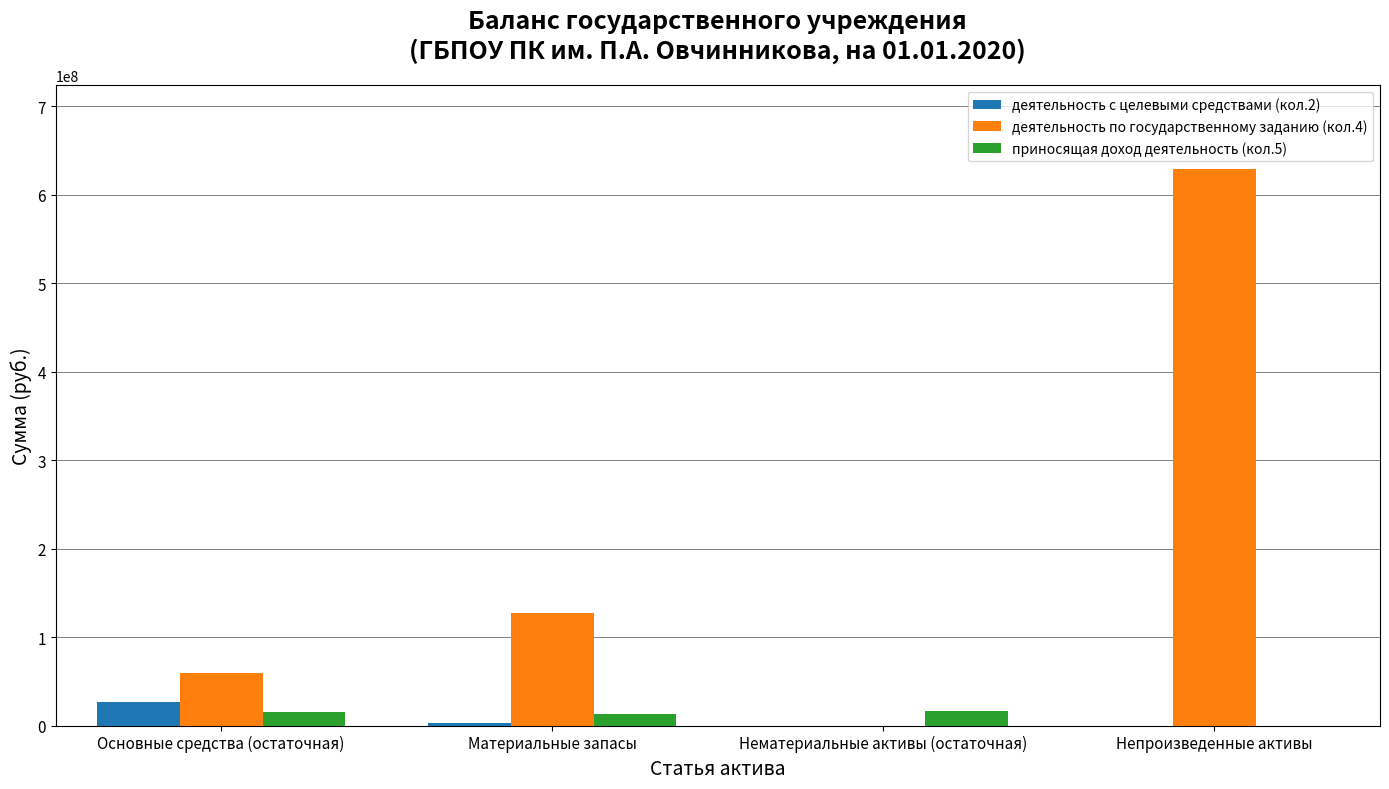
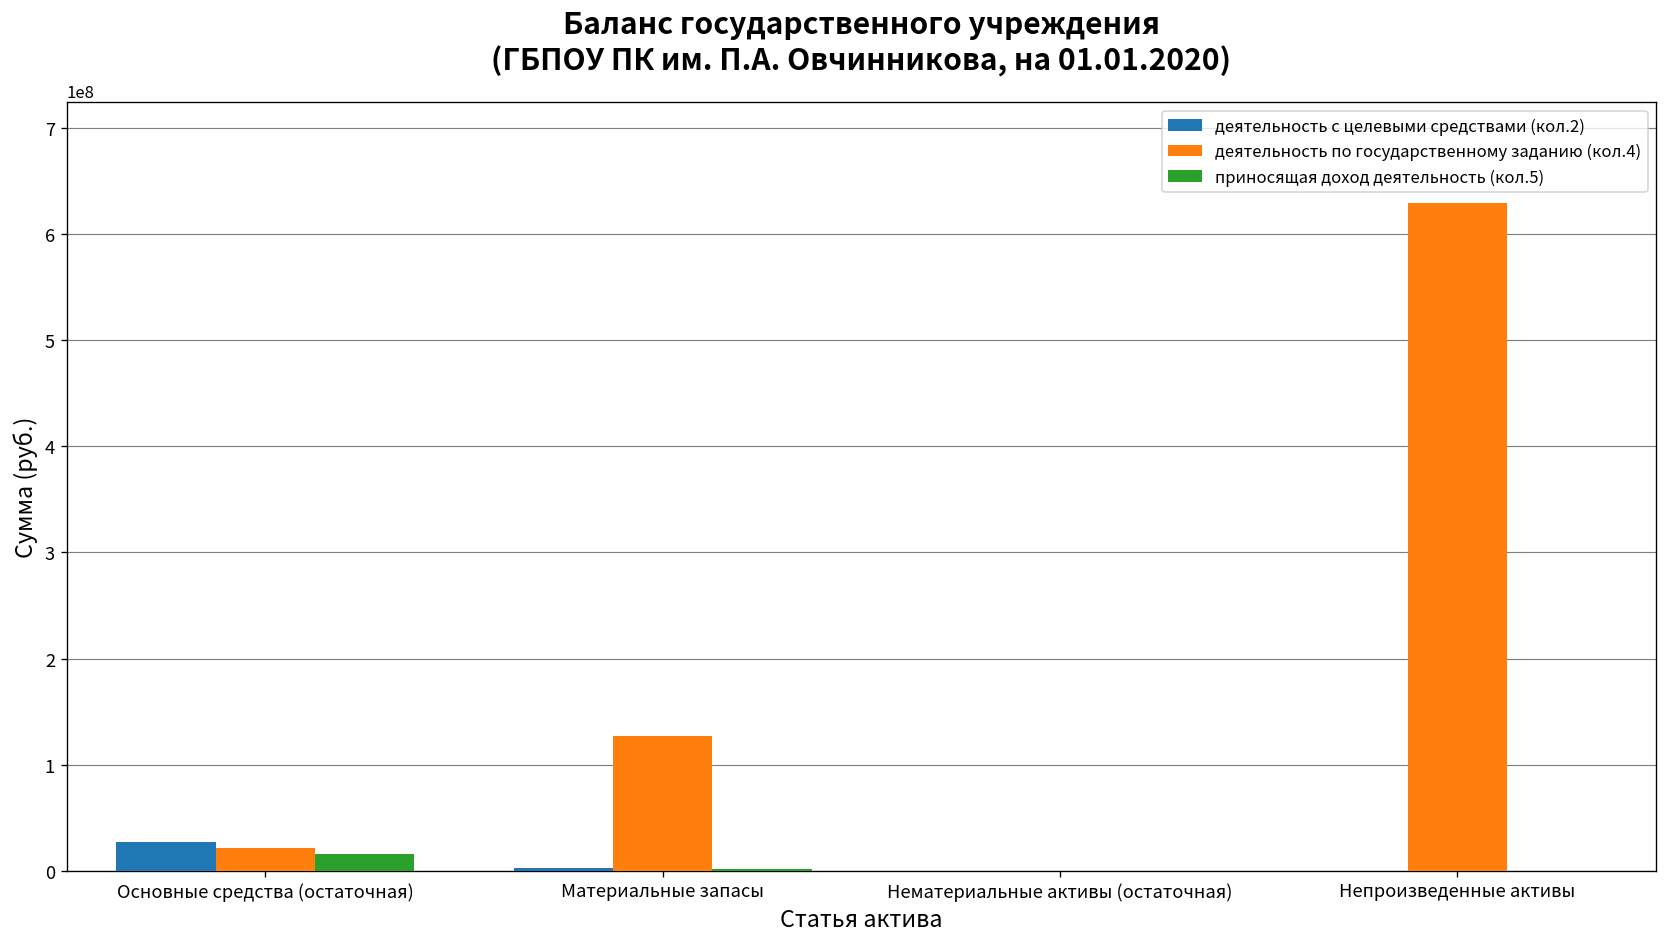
деятельность по государственному заданию (кол.4), Основные средства (остаточная): 60000000 -> 20000000
приносящая доход деятельность (кол.5), Материальные запасы: 10000000 -> 0
приносящая доход деятельность (кол.5), Нематериальные активы (остаточная): 20000000 -> 0
